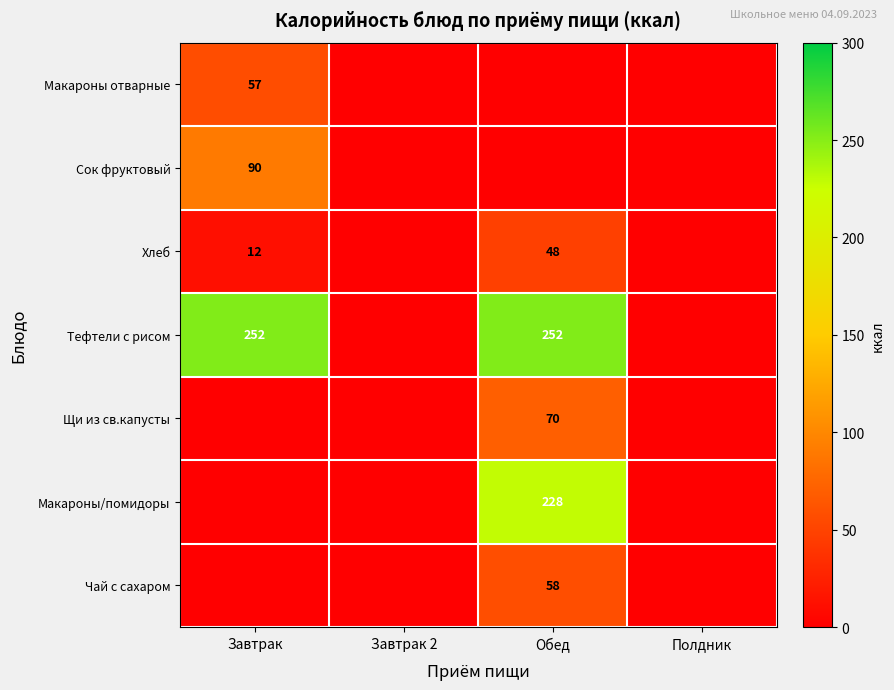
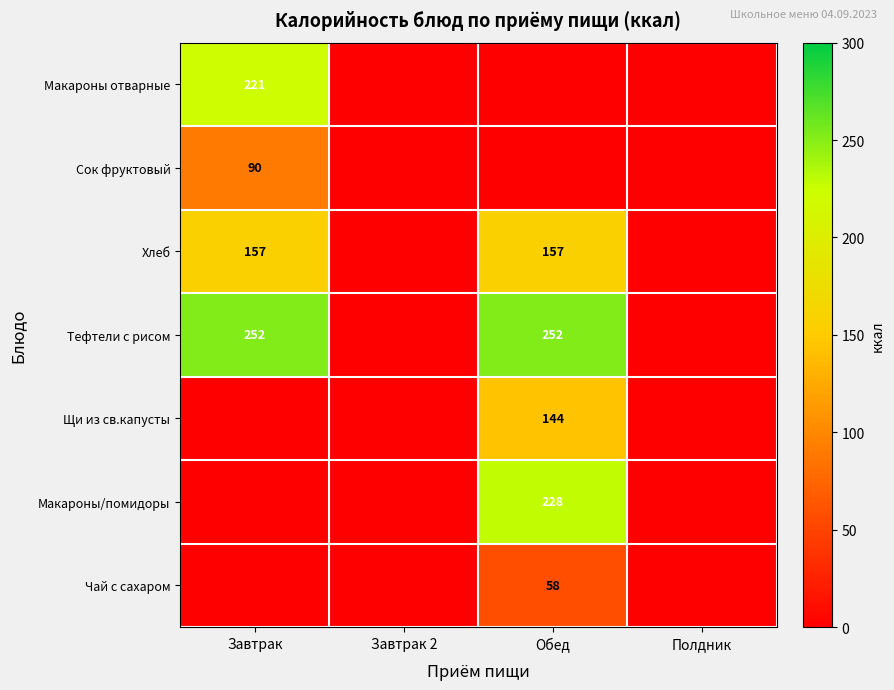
Макароны отварные, Завтрак: 57 -> 221
Хлеб, Завтрак: 12 -> 157
Хлеб, Обед: 48 -> 157
Щи из св.капусты, Обед: 70 -> 144
